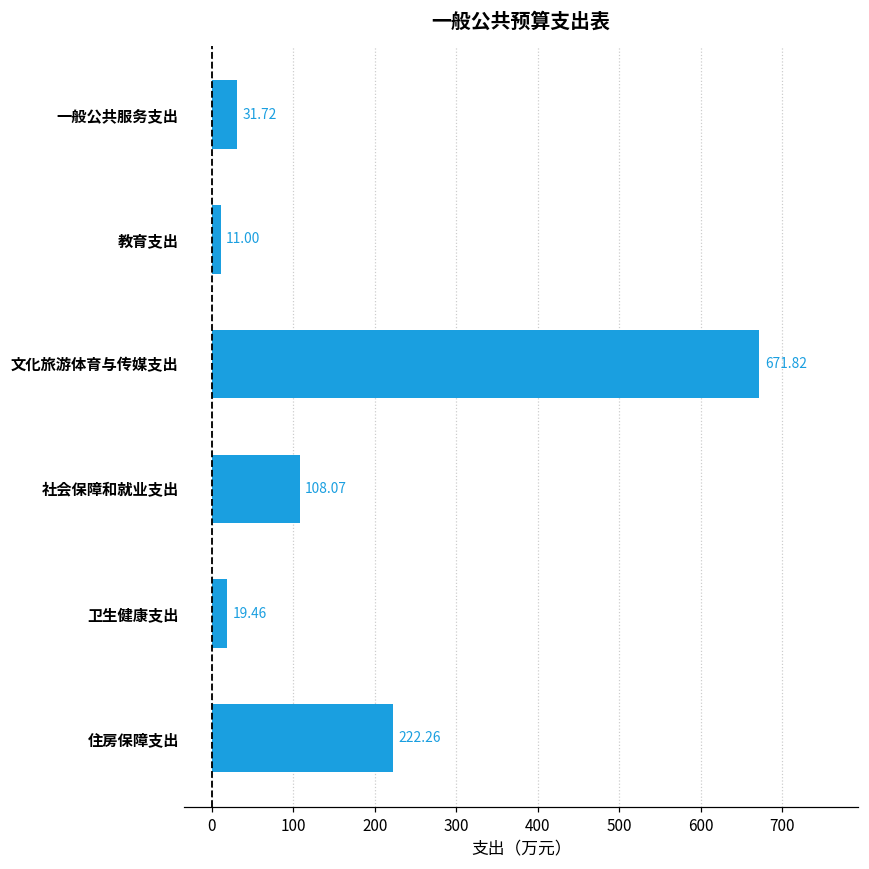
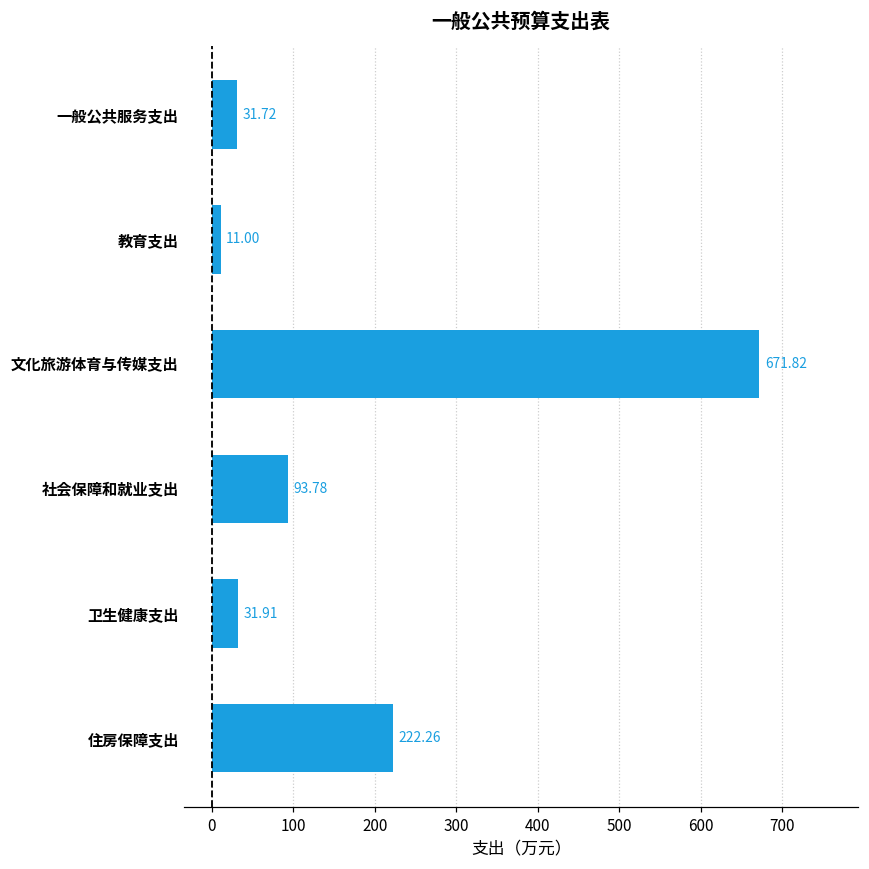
社会保障和就业支出: 108.07 -> 93.78
卫生健康支出: 19.46 -> 31.91
